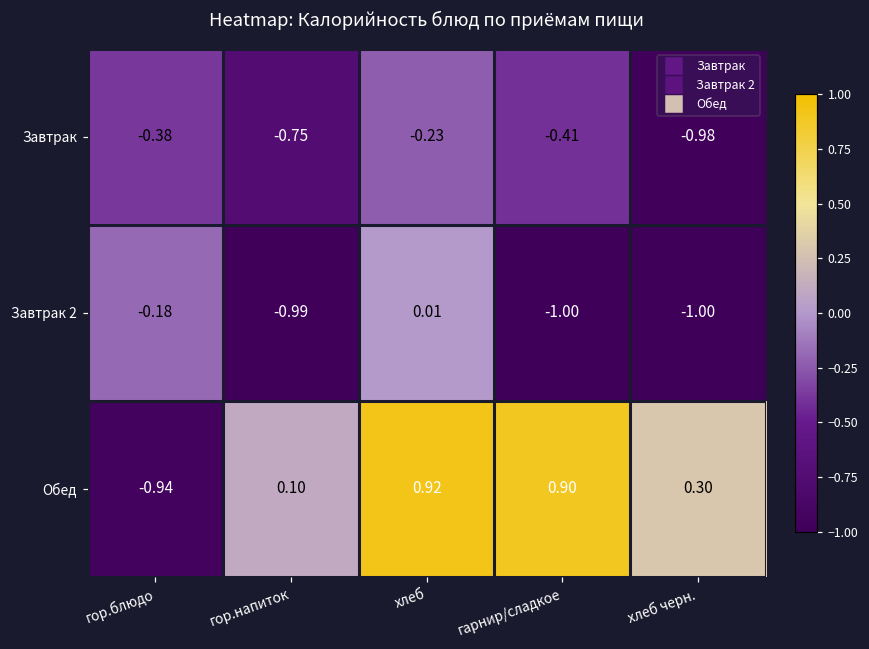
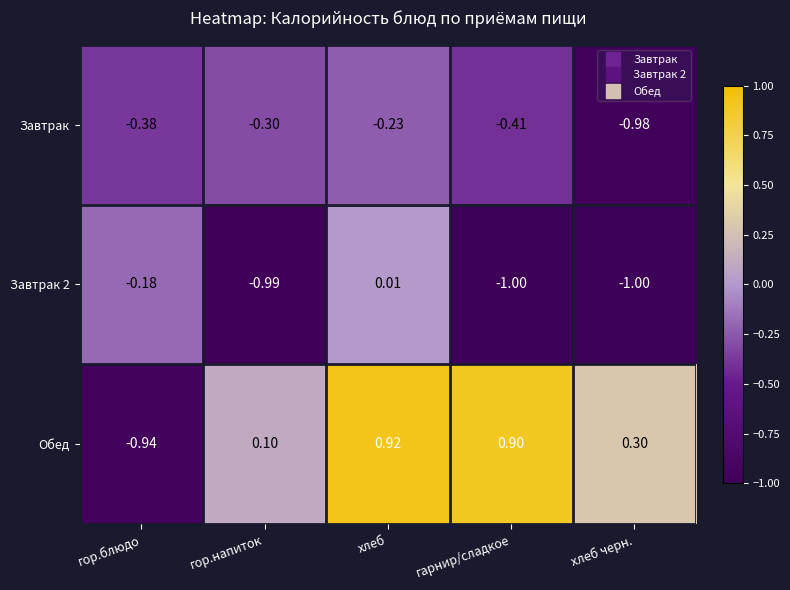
Завтрак, гор.напиток: -0.75 -> -0.30
